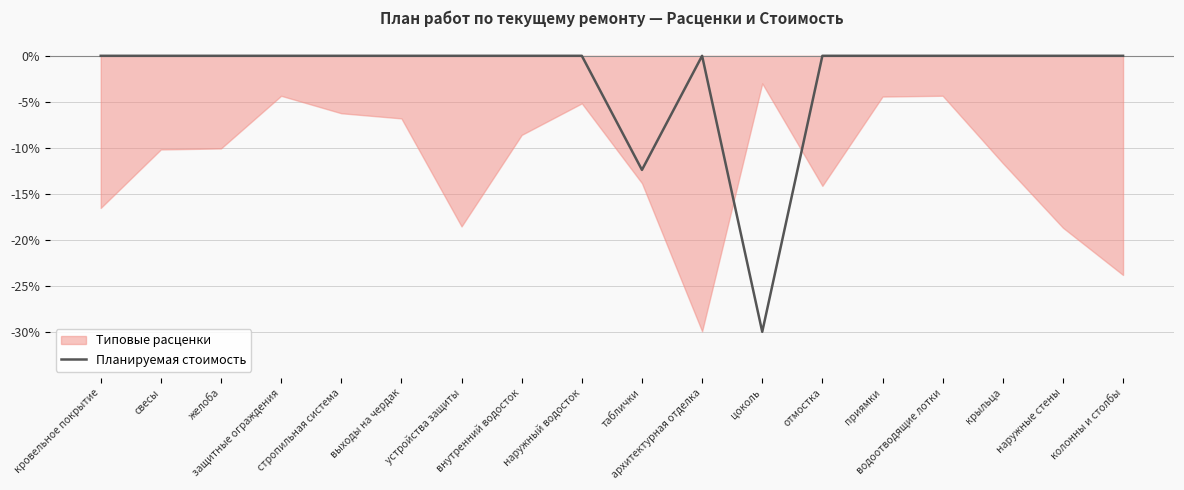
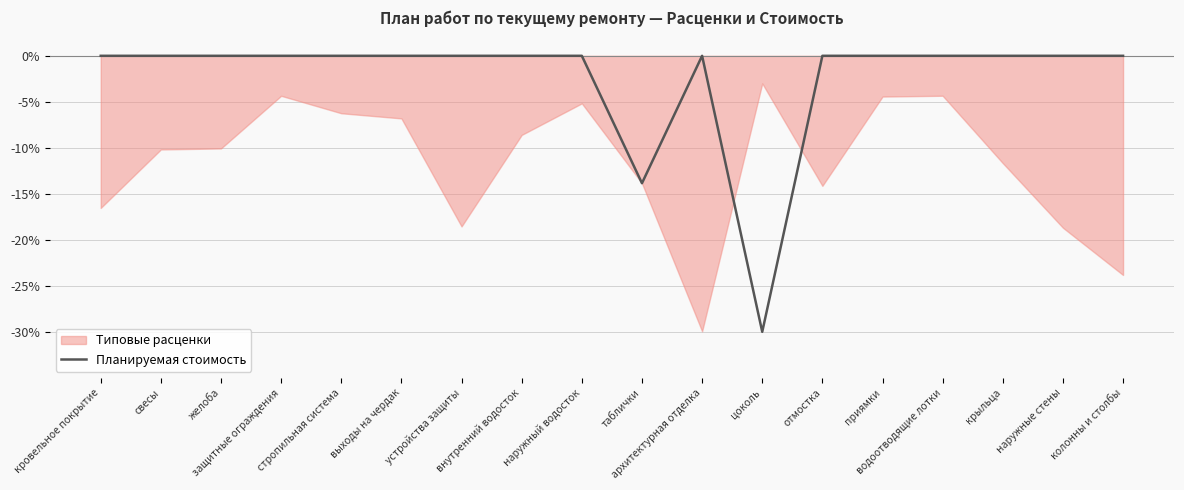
Планируемая стоимость, таблички: -12% -> -14%
